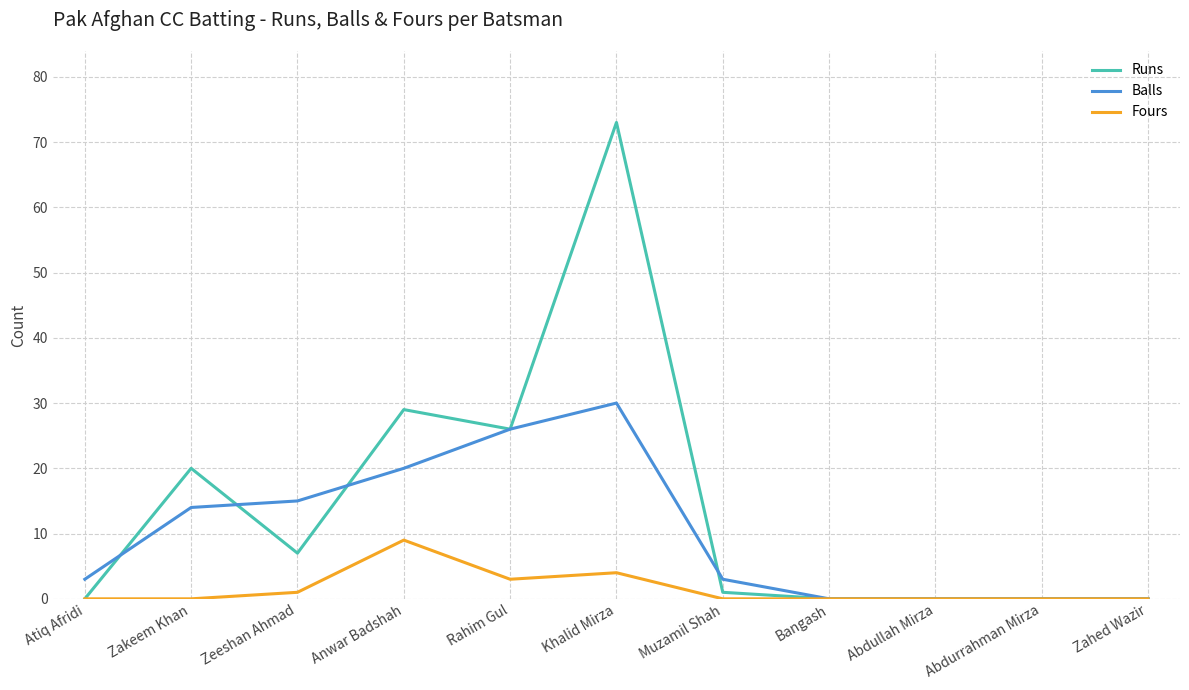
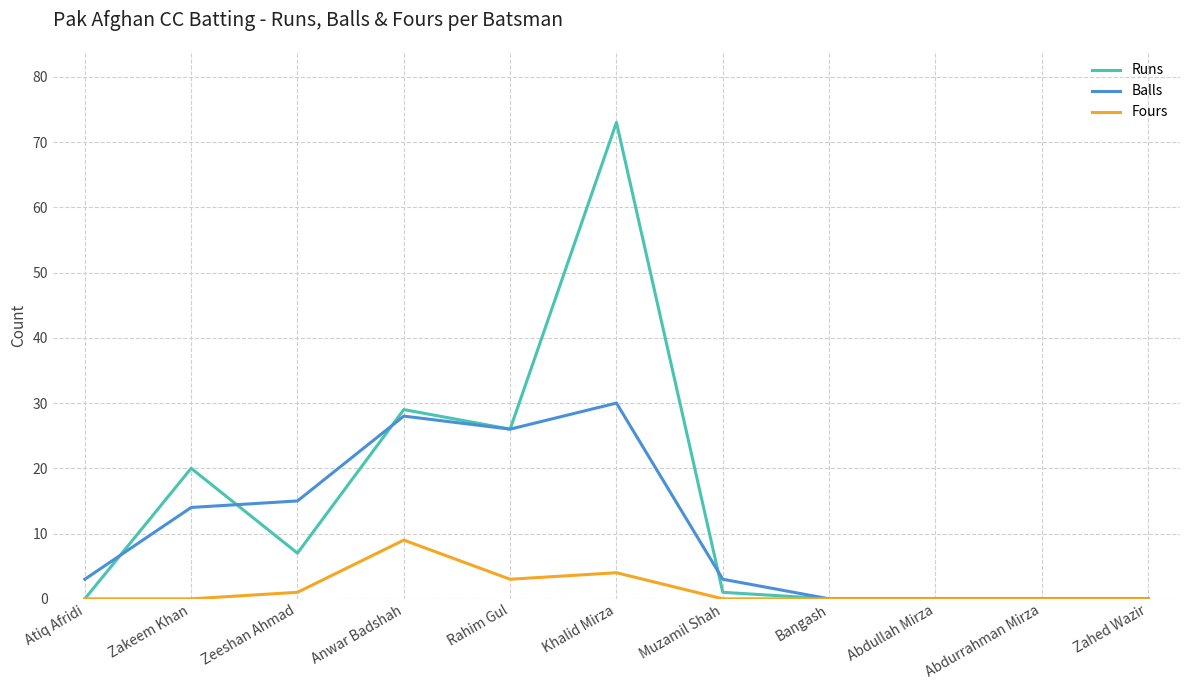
Balls, Anwar Badshah: 20 -> 28
